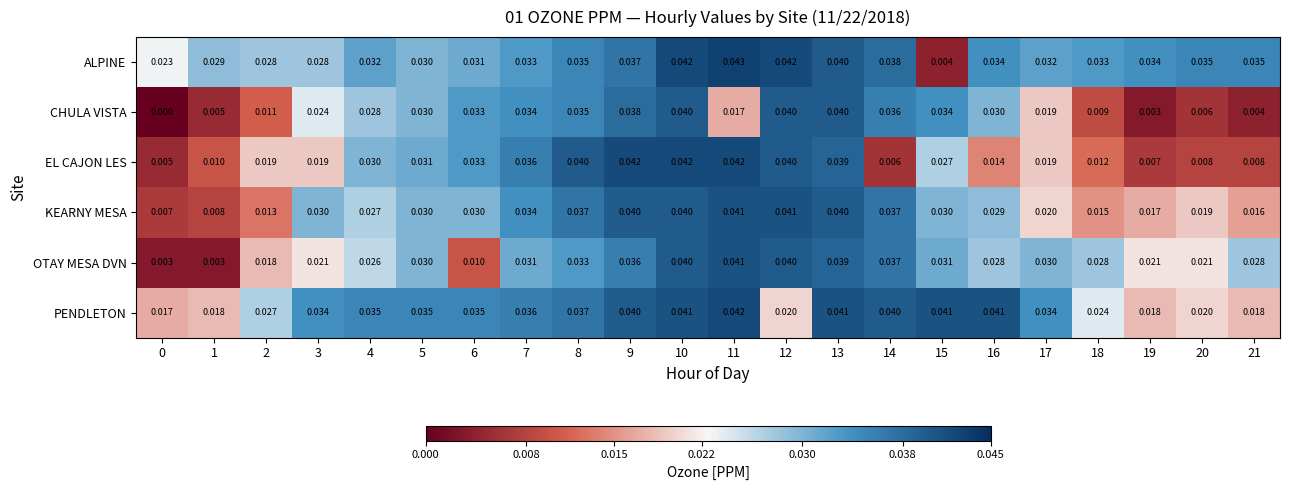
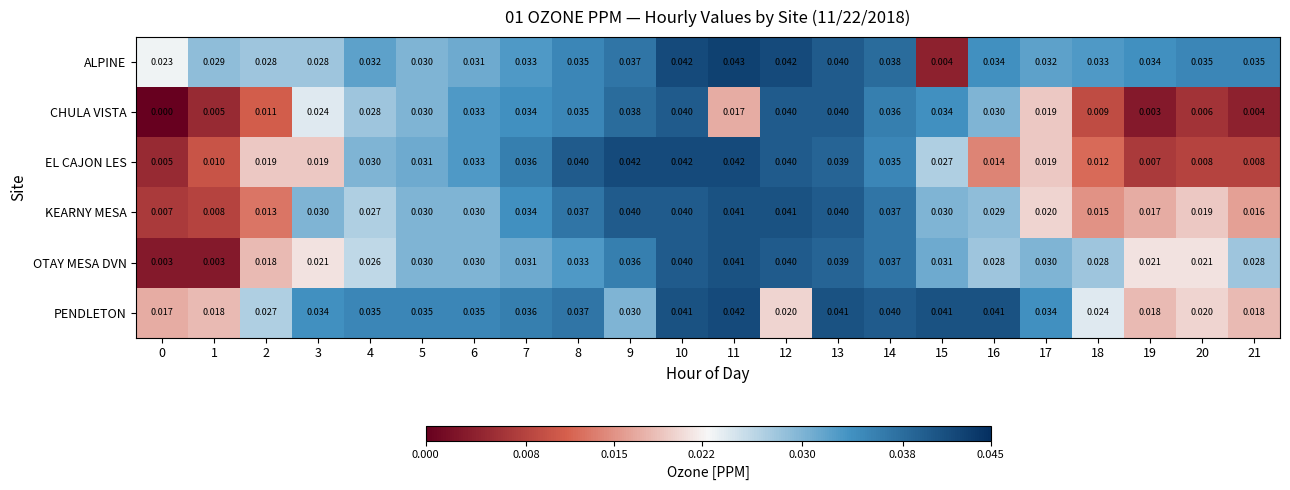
EL CAJON LES, 14: 0.006 -> 0.035
OTAY MESA DVN, 6: 0.010 -> 0.030
PENDLETON, 9: 0.040 -> 0.030
